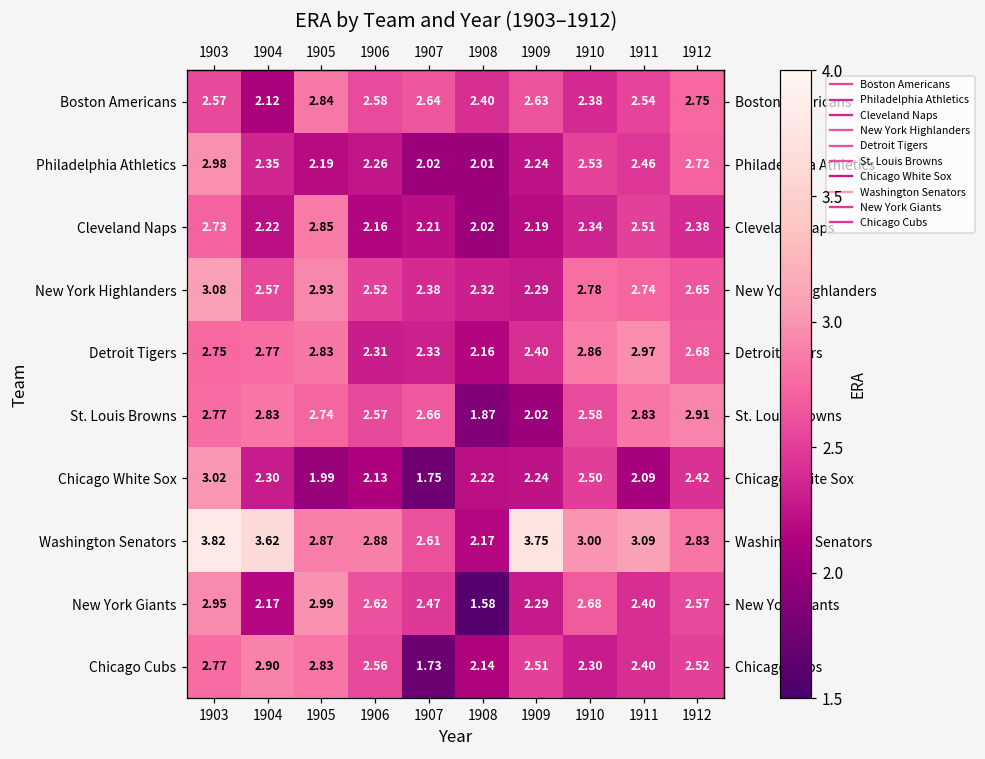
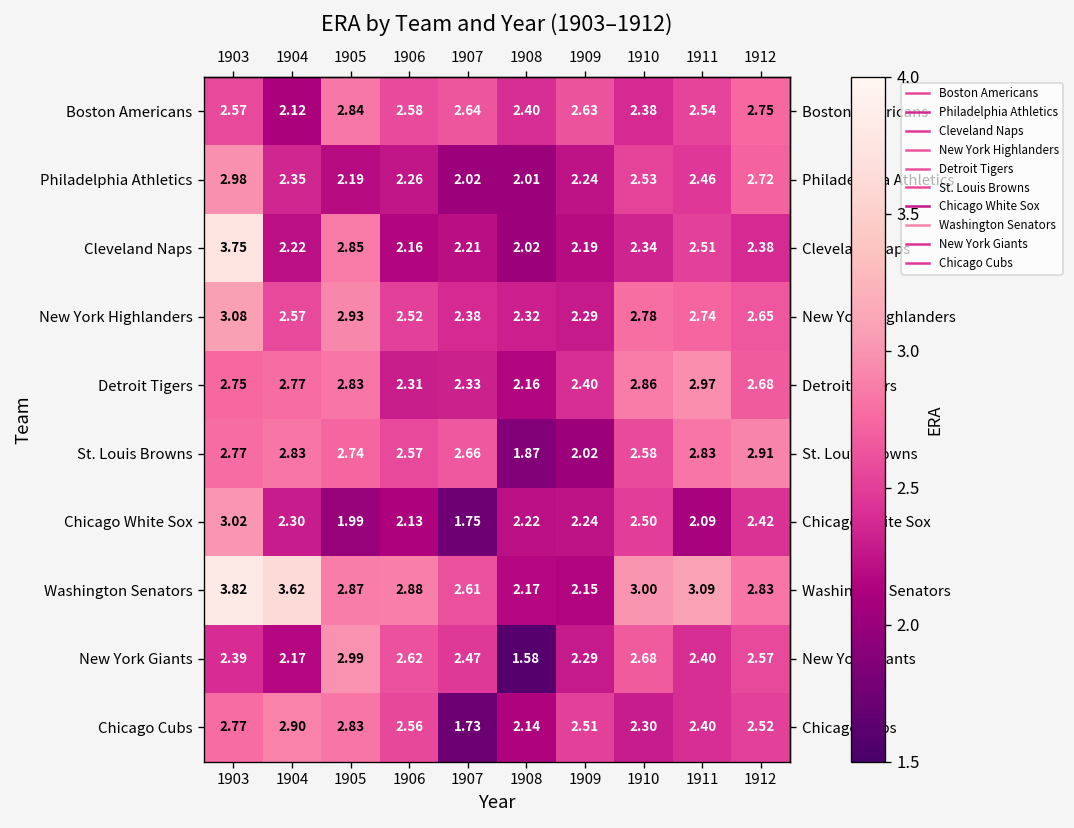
Cleveland Naps, 1903: 2.73 -> 3.75
Washington Senators, 1909: 3.75 -> 2.15
New York Giants, 1903: 2.95 -> 2.39
